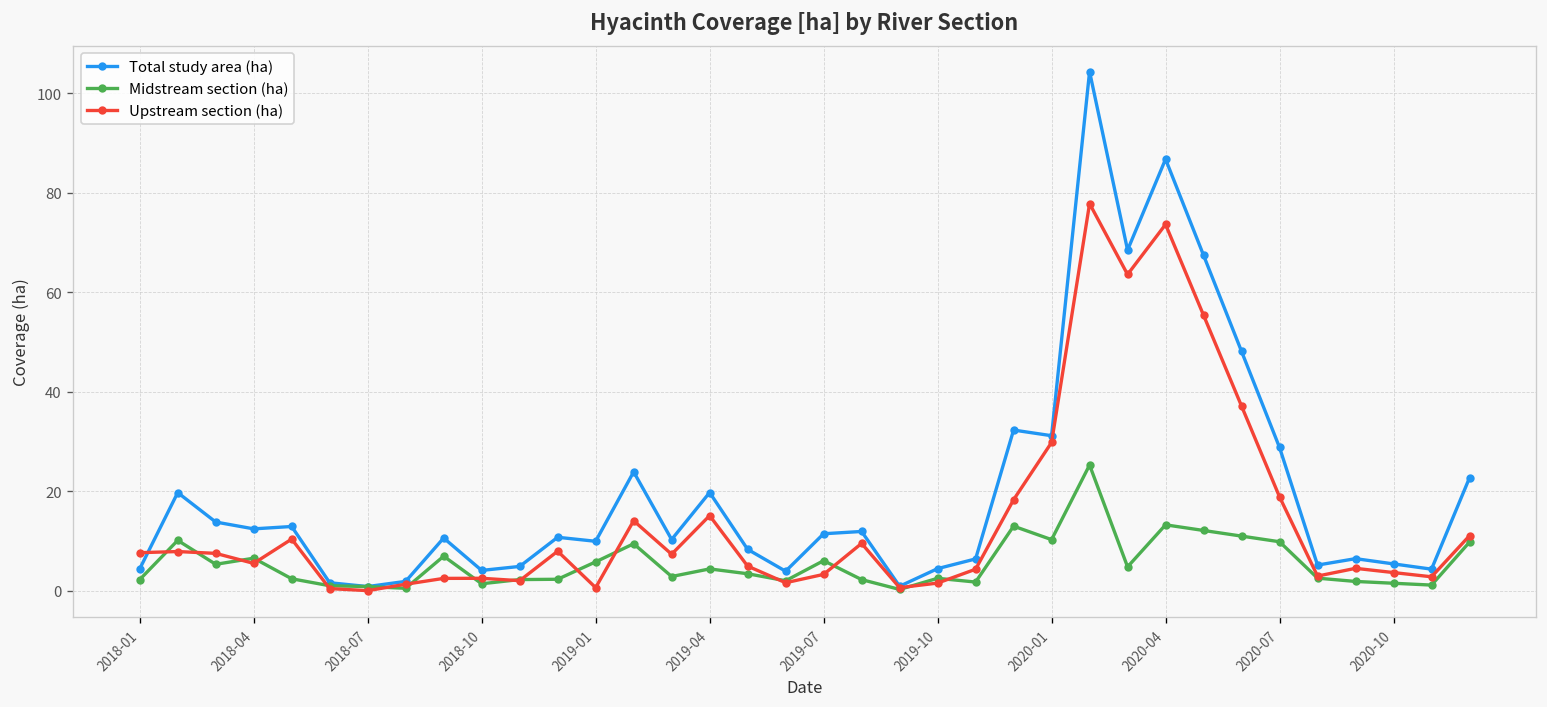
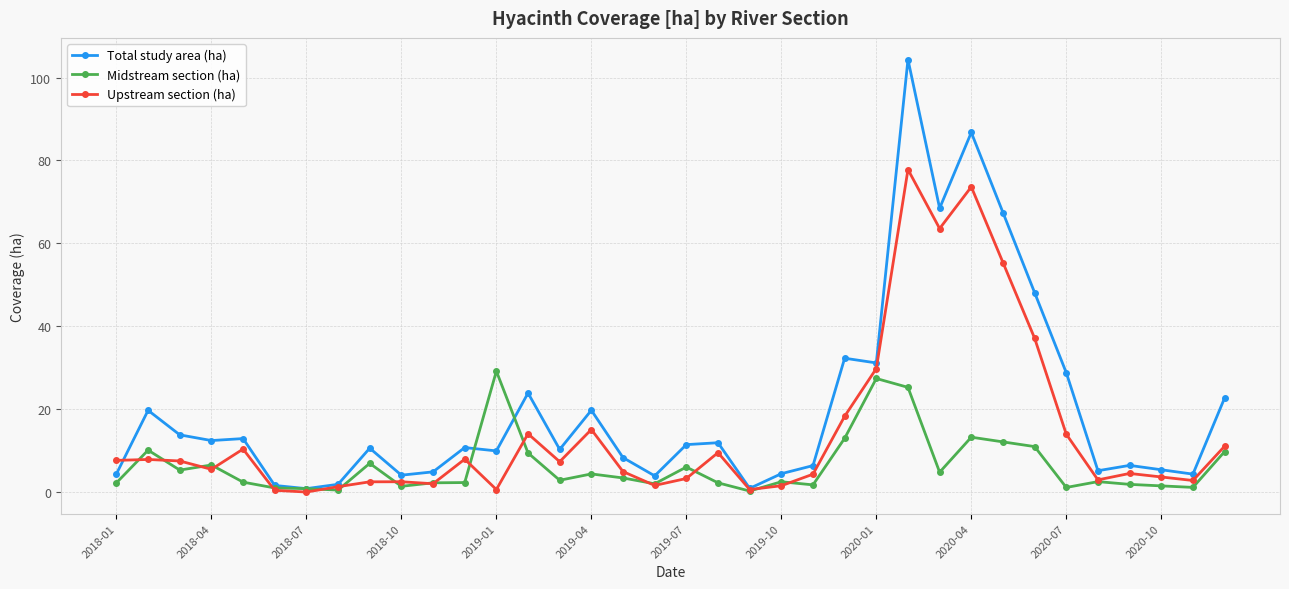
Midstream section (ha), 2019-01: 6 -> 29
Midstream section (ha), 2020-01: 10 -> 27
Midstream section (ha), 2020-07: 10 -> 1
Upstream section (ha), 2020-07: 19 -> 14
